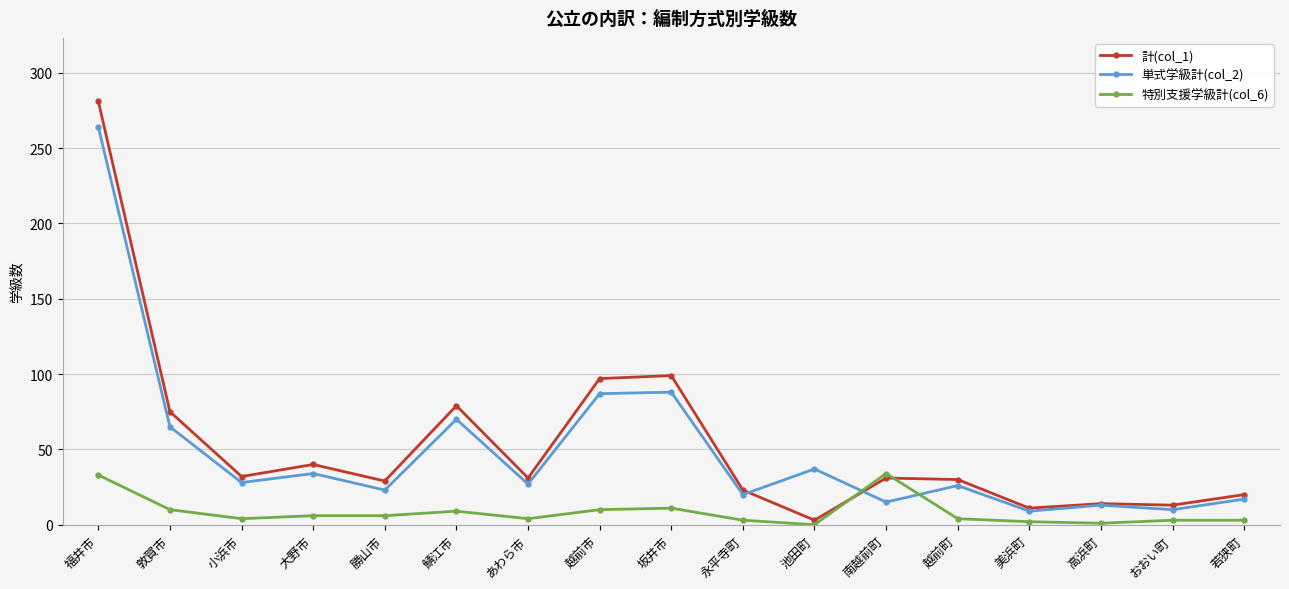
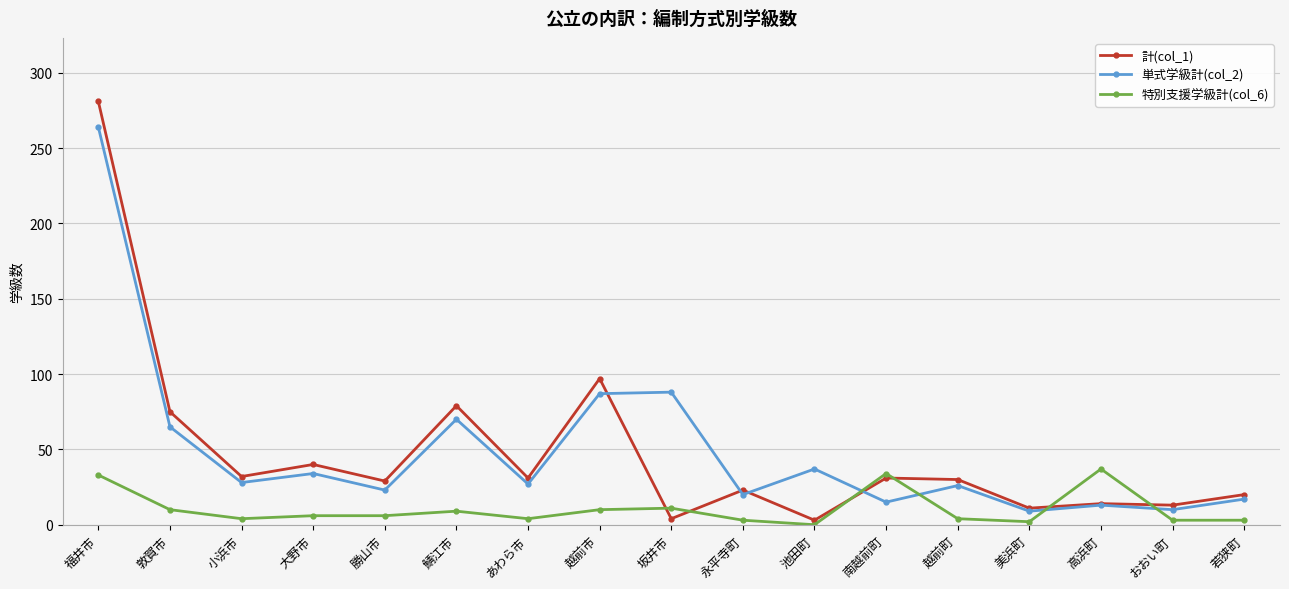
計(col_1), 坂井市: 99 -> 4
特別支援学級計(col_6), 高浜町: 1 -> 37
